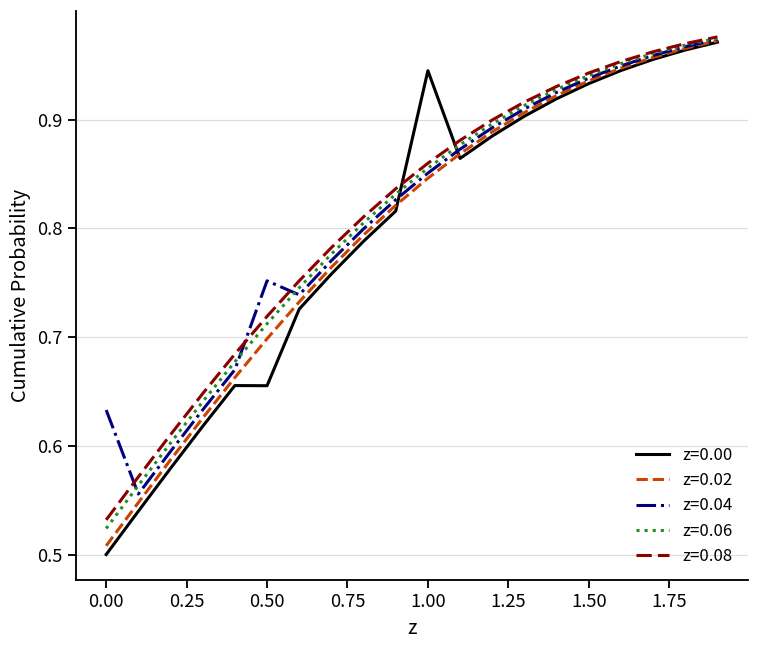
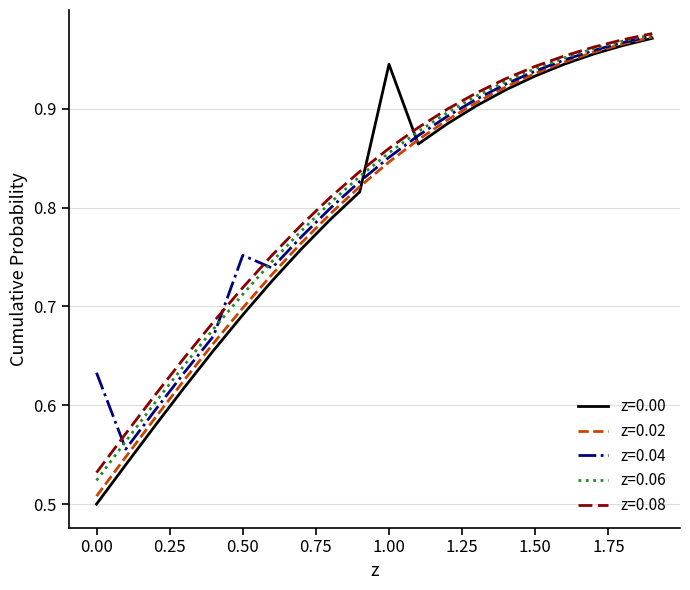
z=0.00, 0.50: 0.66 -> 0.69
